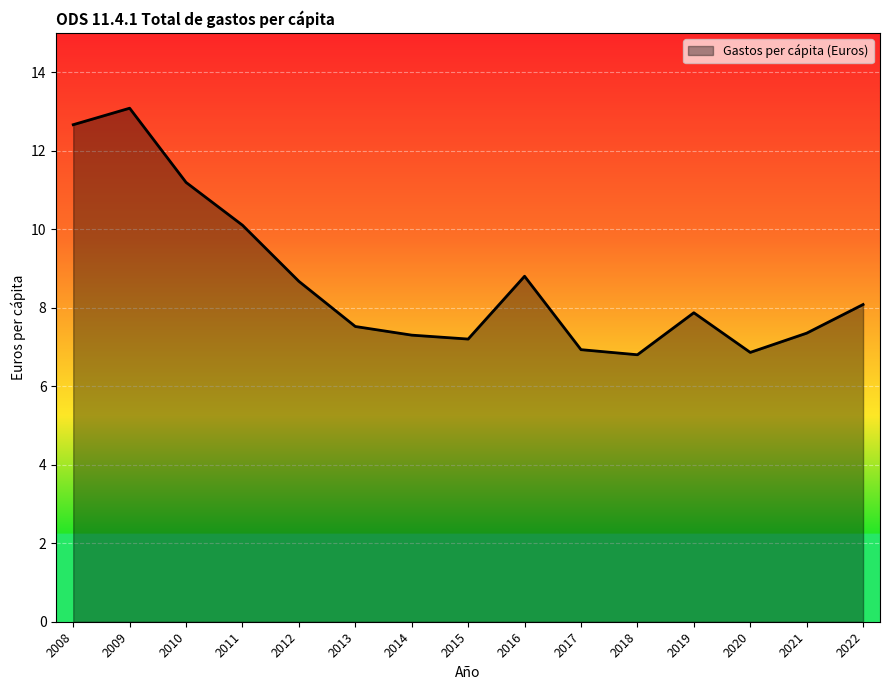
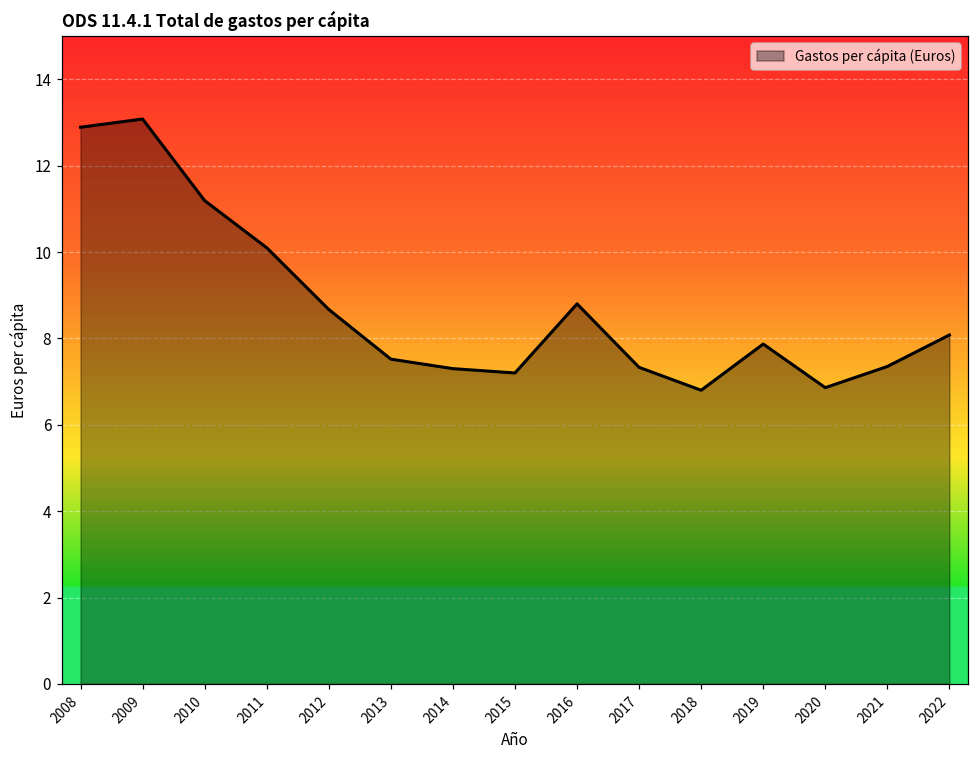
2008: 12.7 -> 12.9
2017: 6.9 -> 7.3
